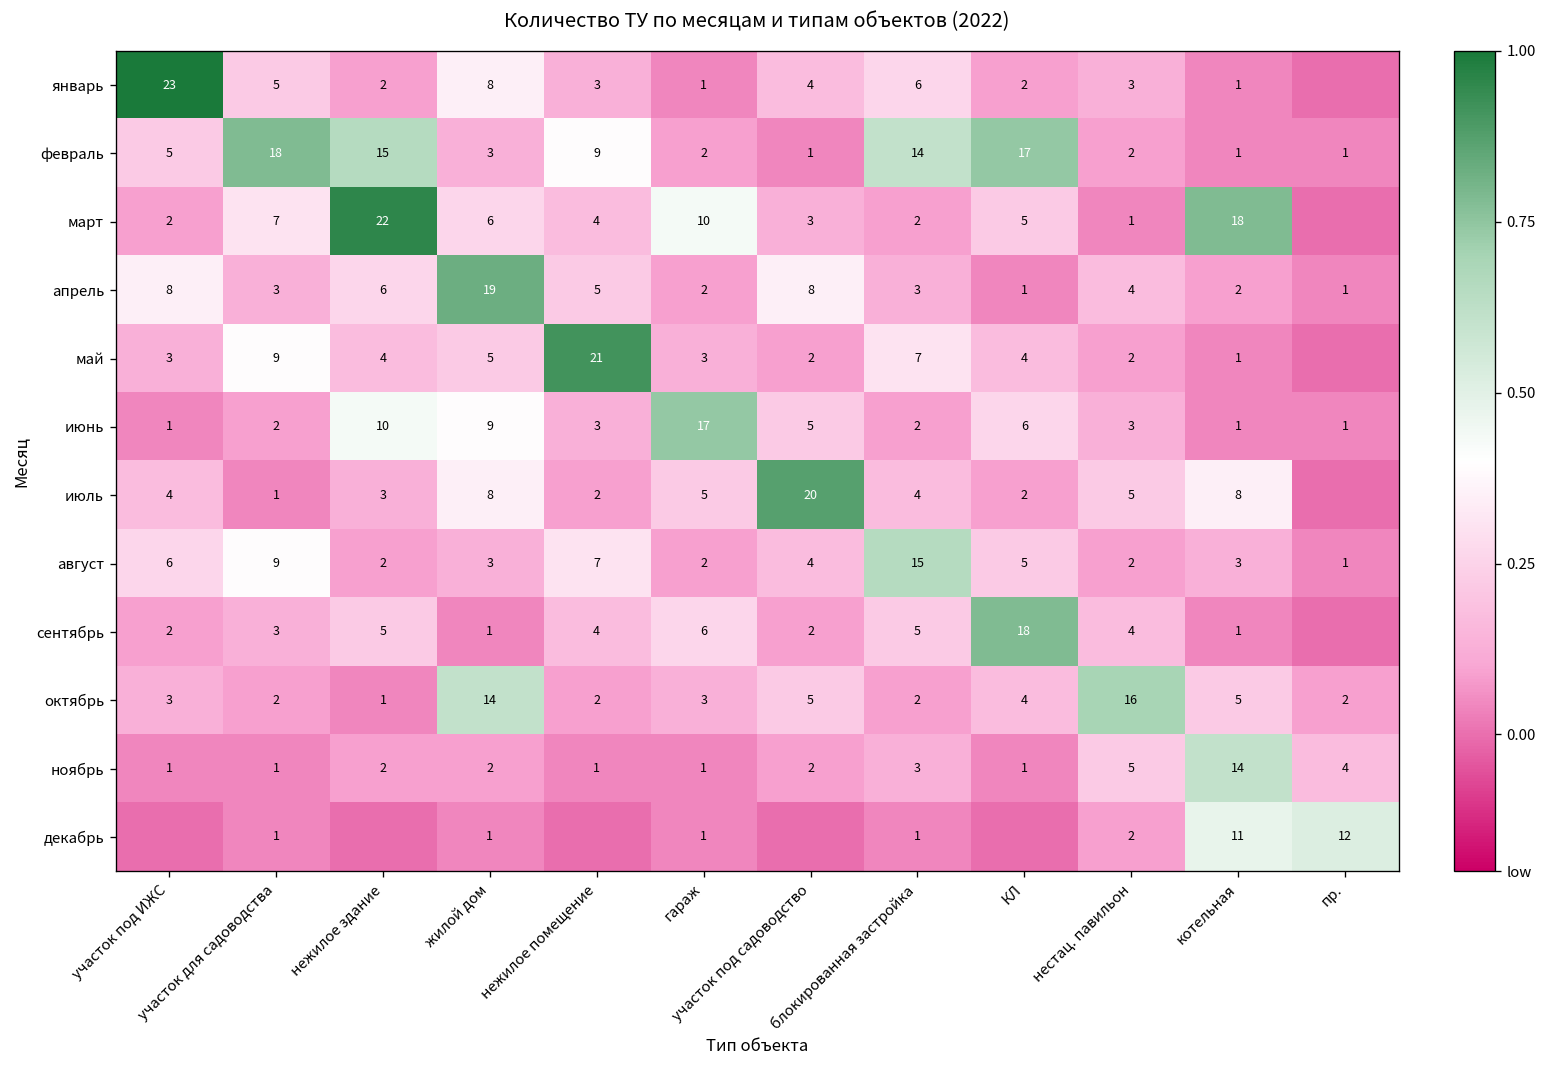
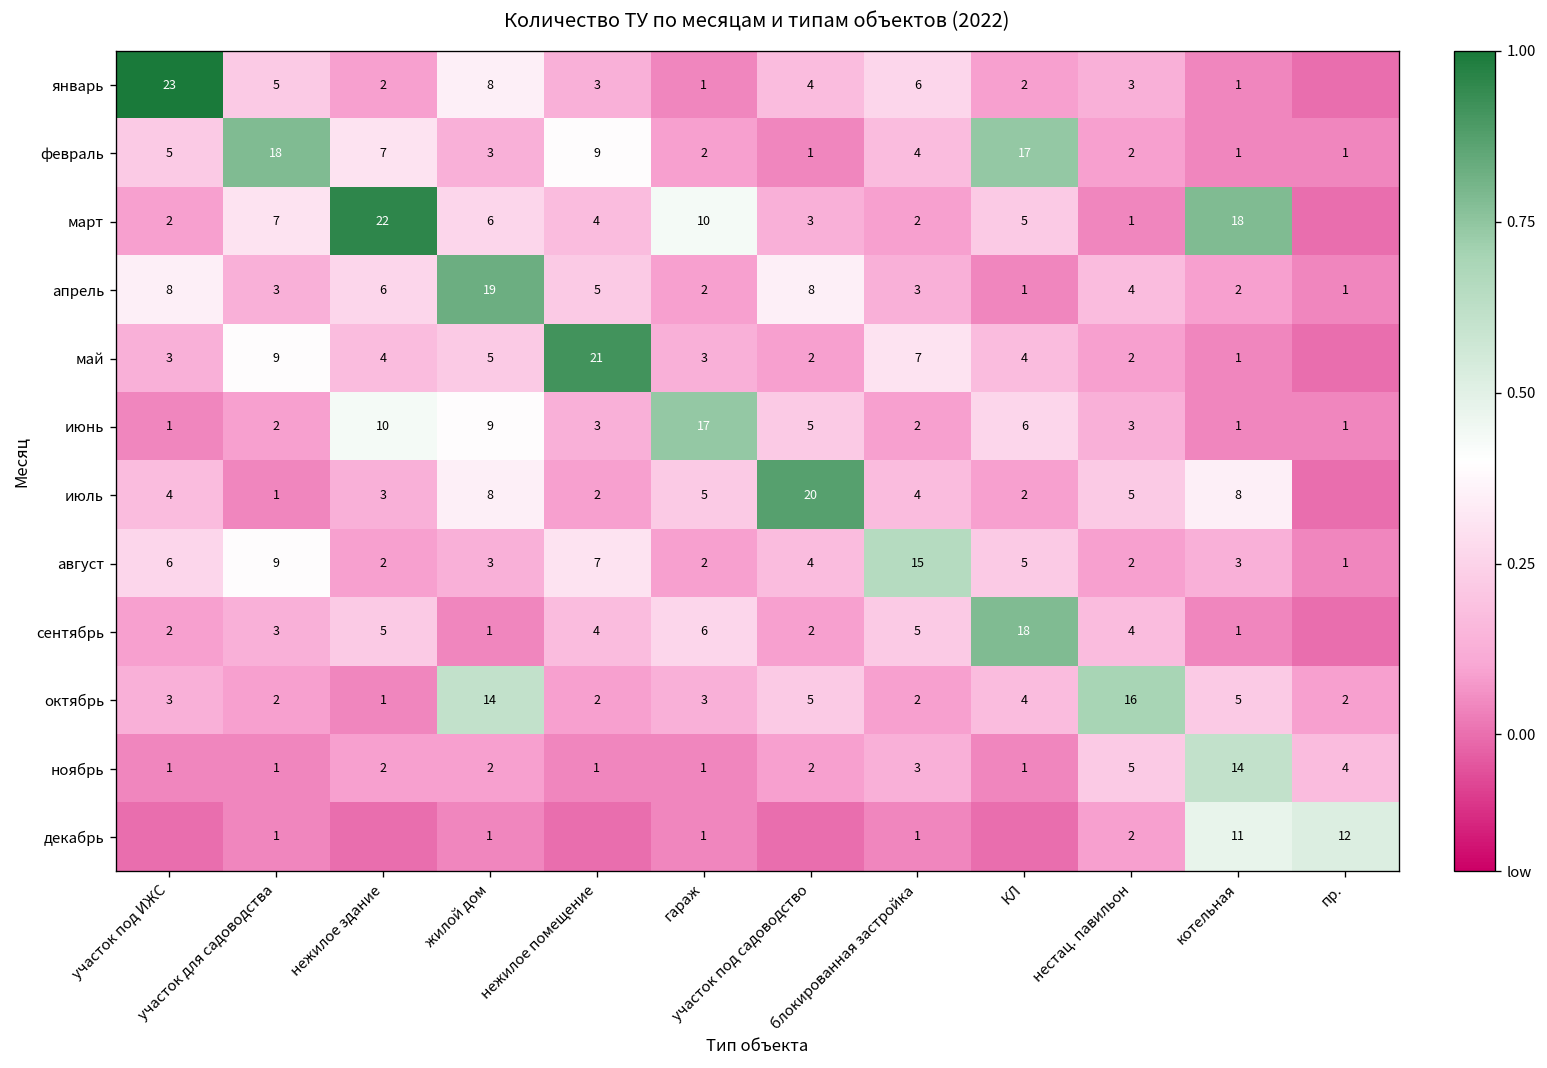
февраль, нежилое здание: 15 -> 7
февраль, блокированная застройка: 14 -> 4
